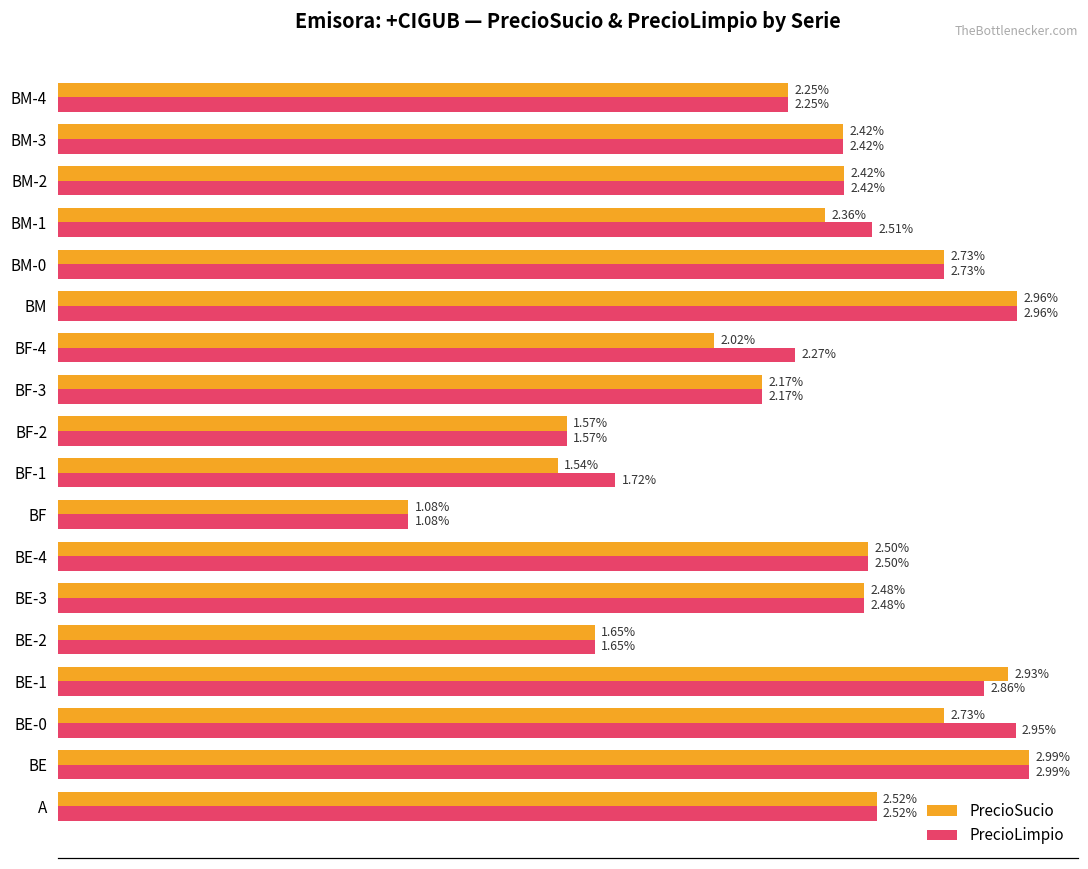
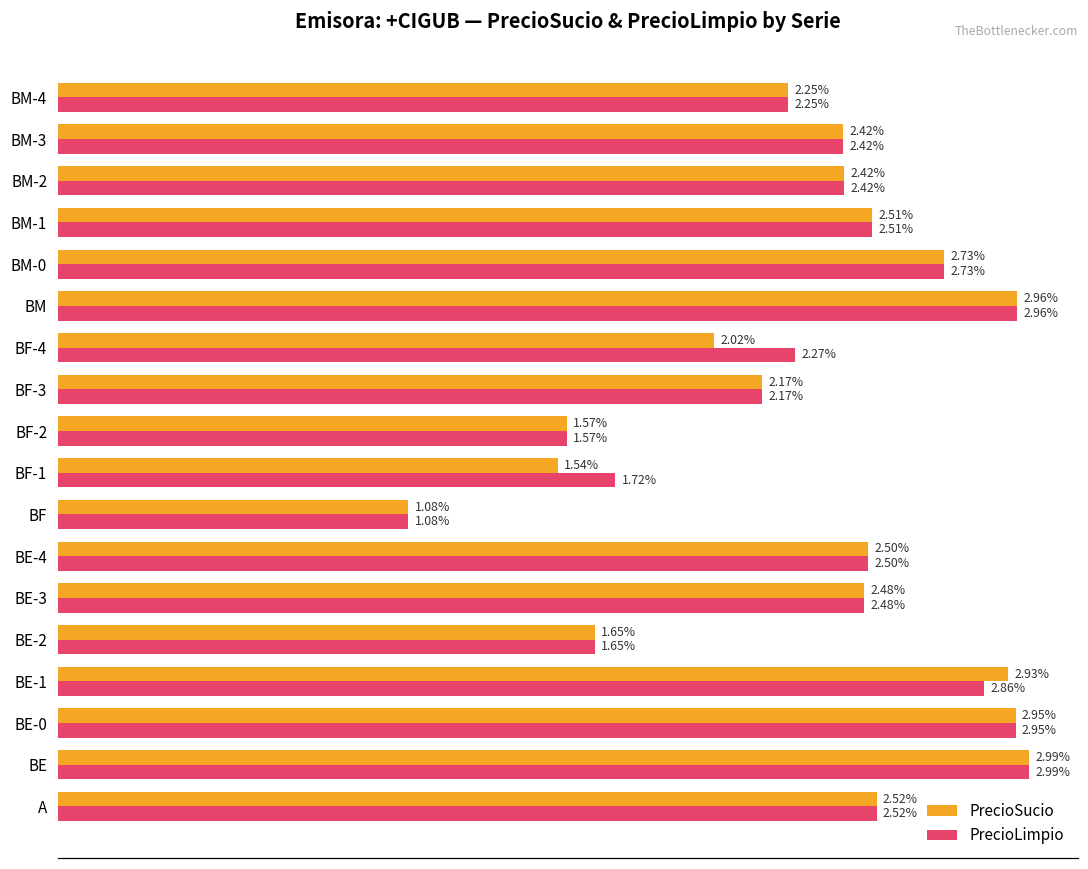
PrecioSucio, BM-1: 2.36% -> 2.51%
PrecioSucio, BE-0: 2.73% -> 2.95%
